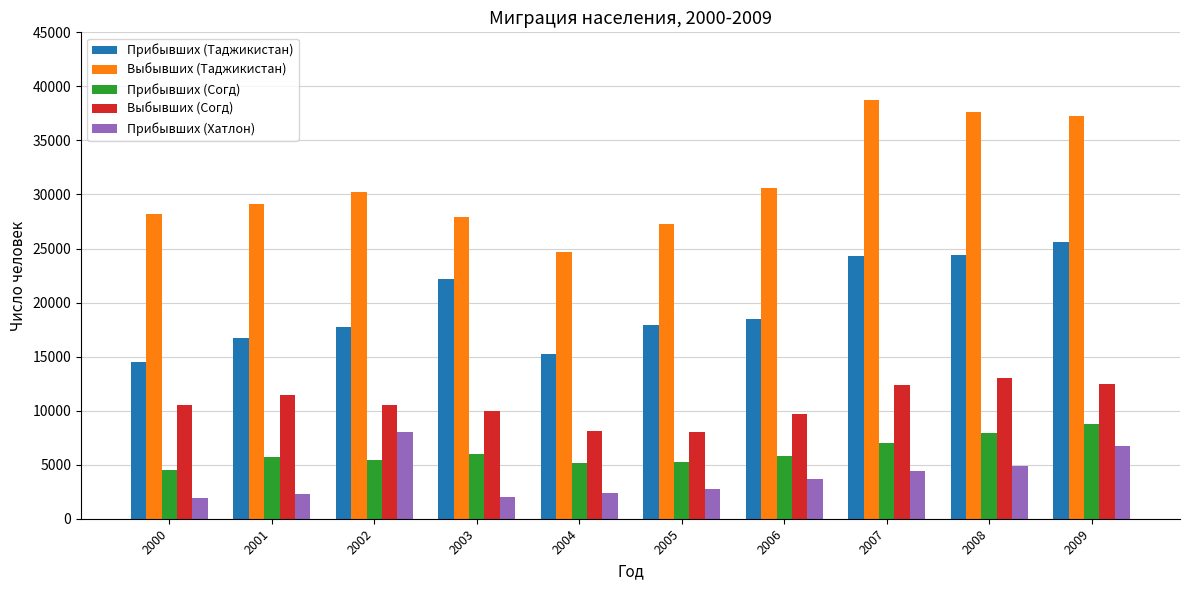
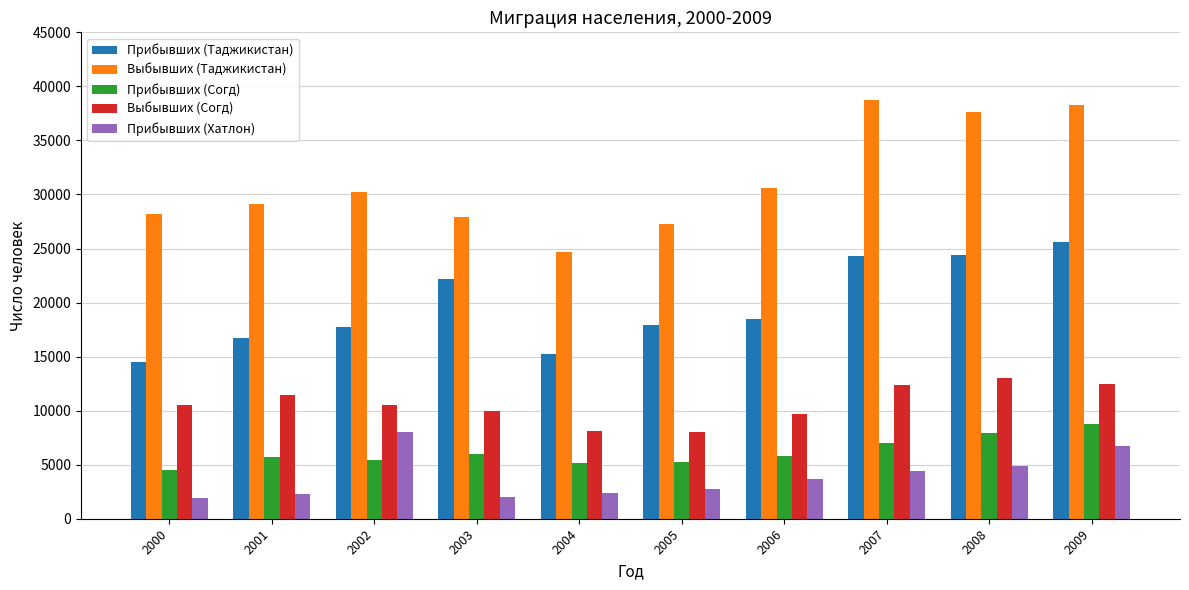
Выбывших (Таджикистан), 2009: 37200 -> 38300
